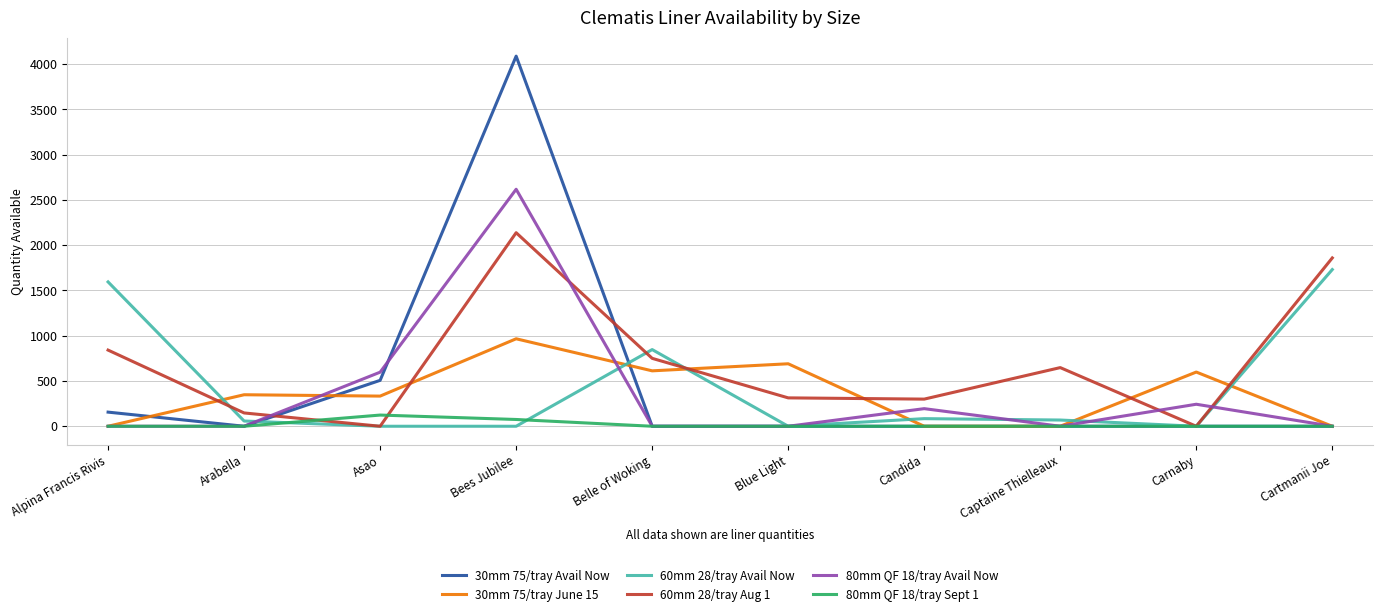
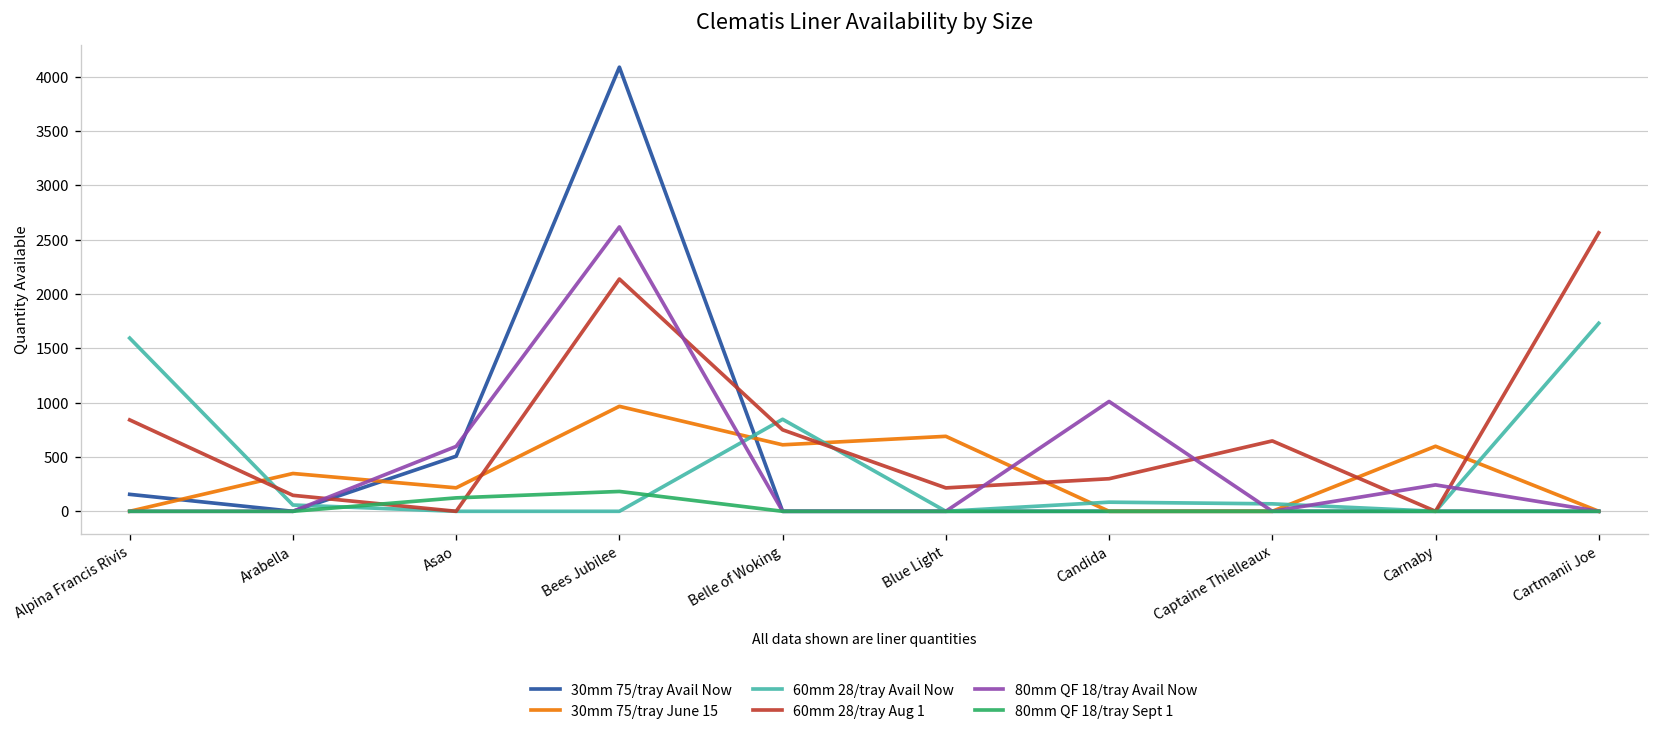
30mm 75/tray June 15, Asao: 300 -> 200
80mm QF 18/tray Sept 1, Bees Jubilee: 100 -> 200
60mm 28/tray Aug 1, Blue Light: 300 -> 200
80mm QF 18/tray Avail Now, Candida: 200 -> 1000
60mm 28/tray Aug 1, Cartmanii Joe: 1900 -> 2600
